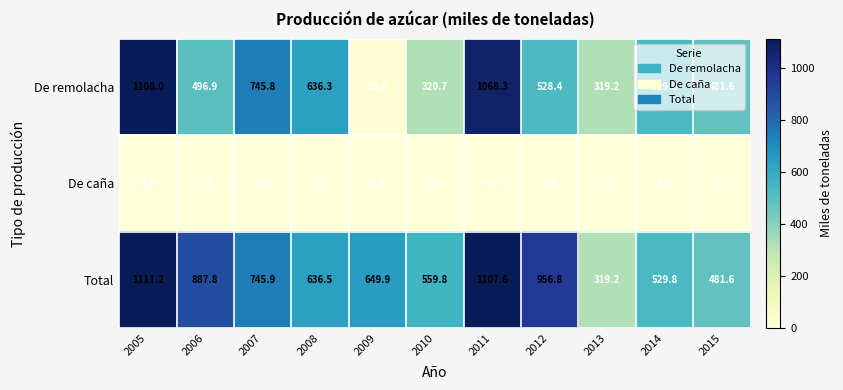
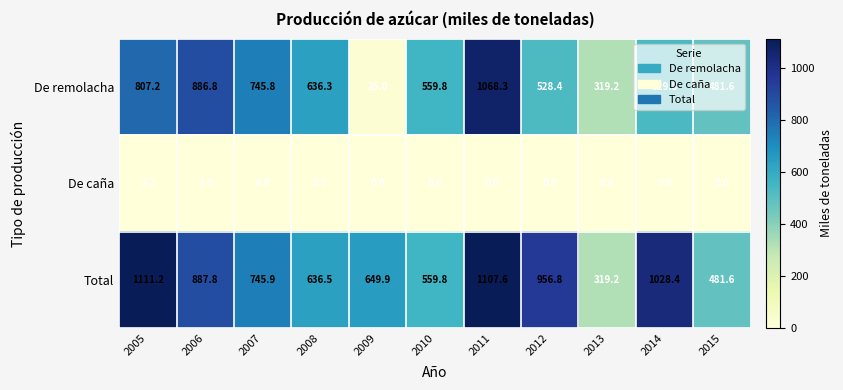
De remolacha, 2005: 1108.0 -> 807.2
De remolacha, 2006: 496.9 -> 886.8
De remolacha, 2010: 320.7 -> 559.8
Total, 2014: 529.8 -> 1028.4
